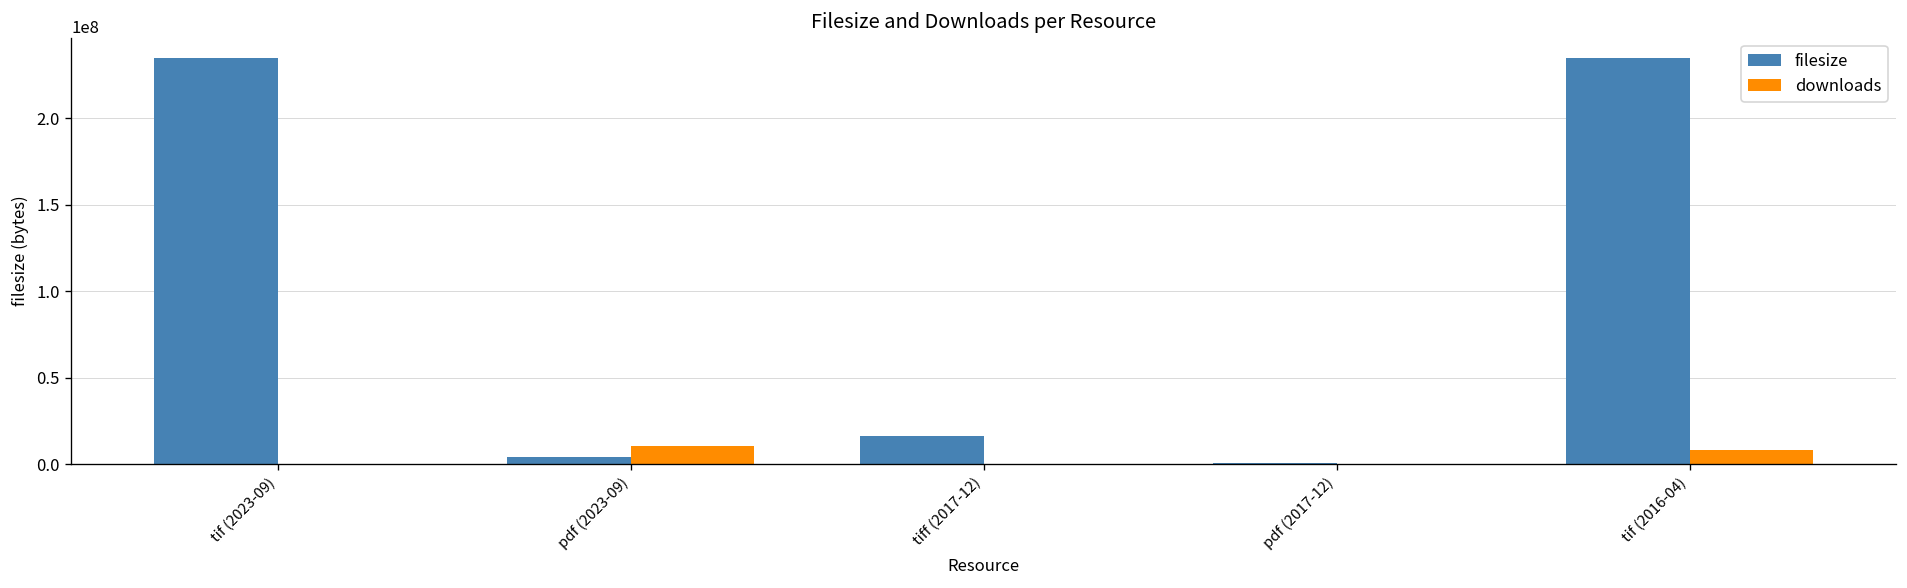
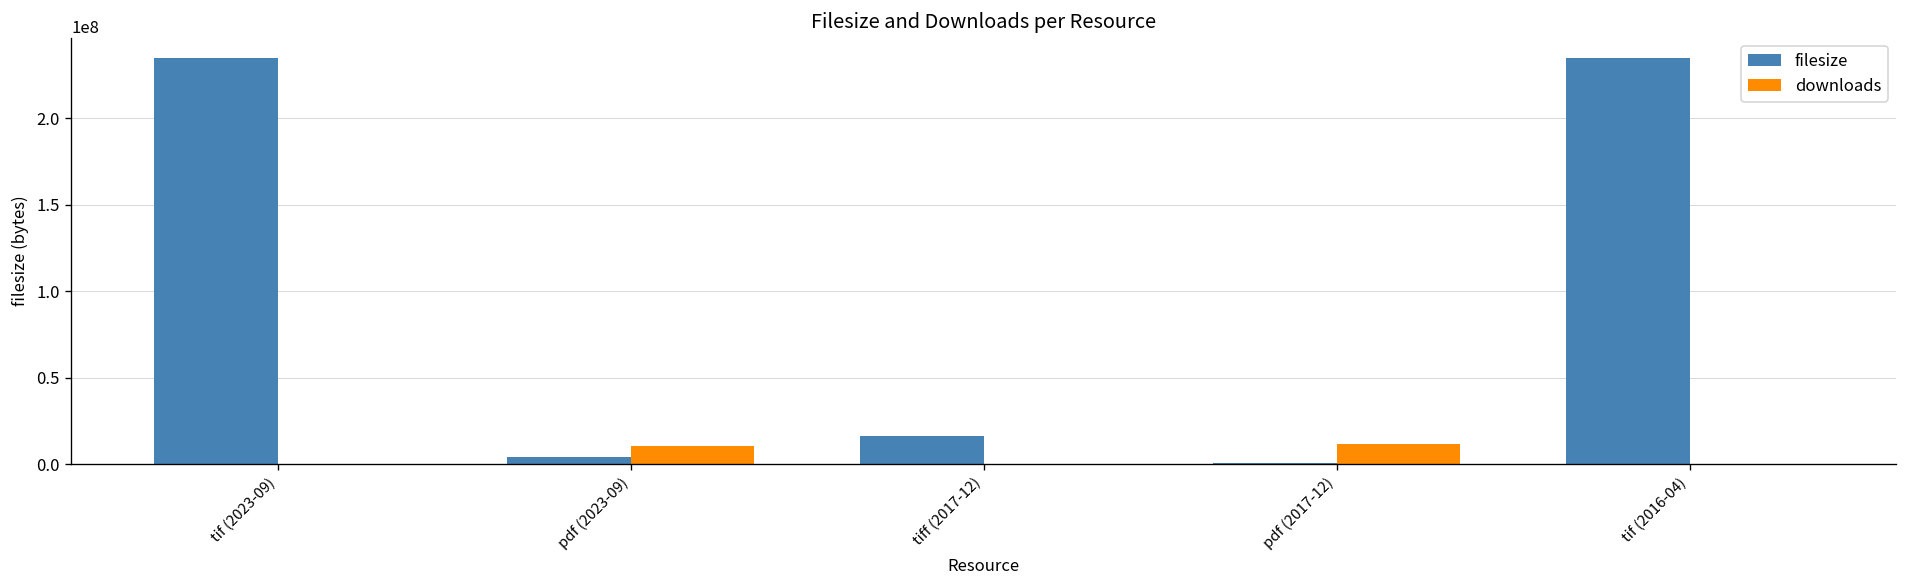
downloads, pdf (2017-12): 0 -> 12000000
downloads, tif (2016-04): 8000000 -> 0
